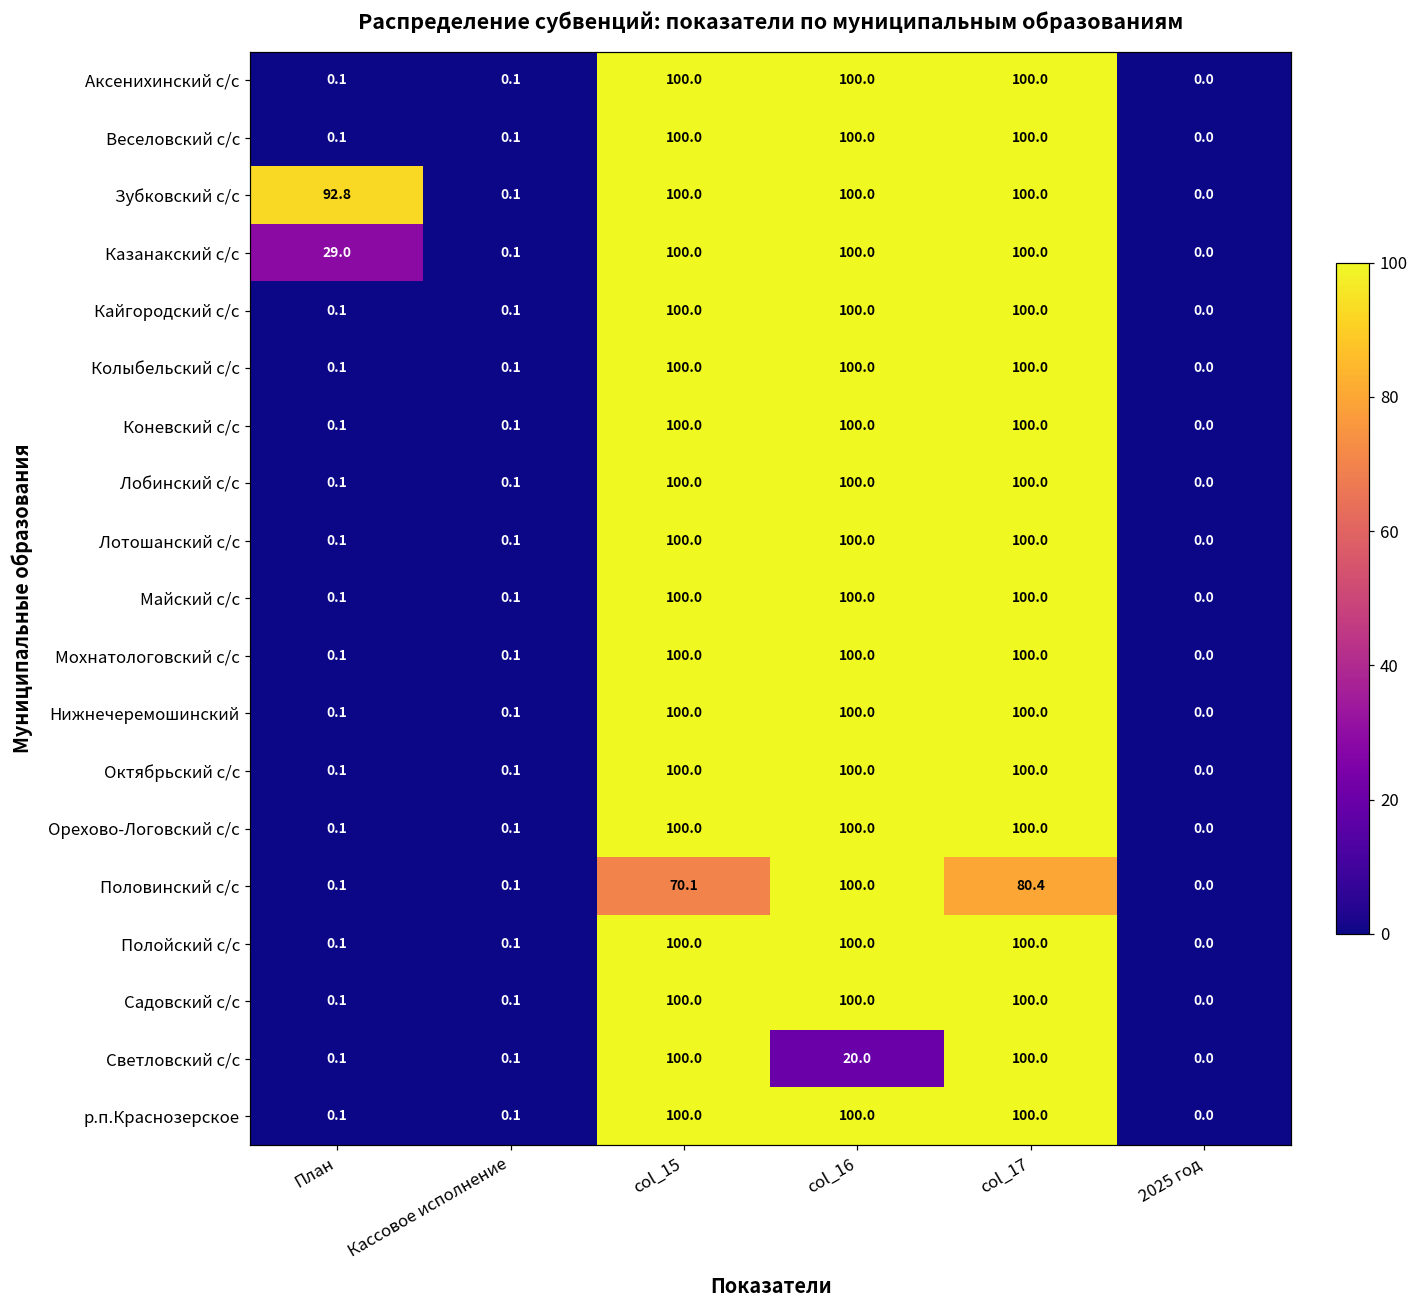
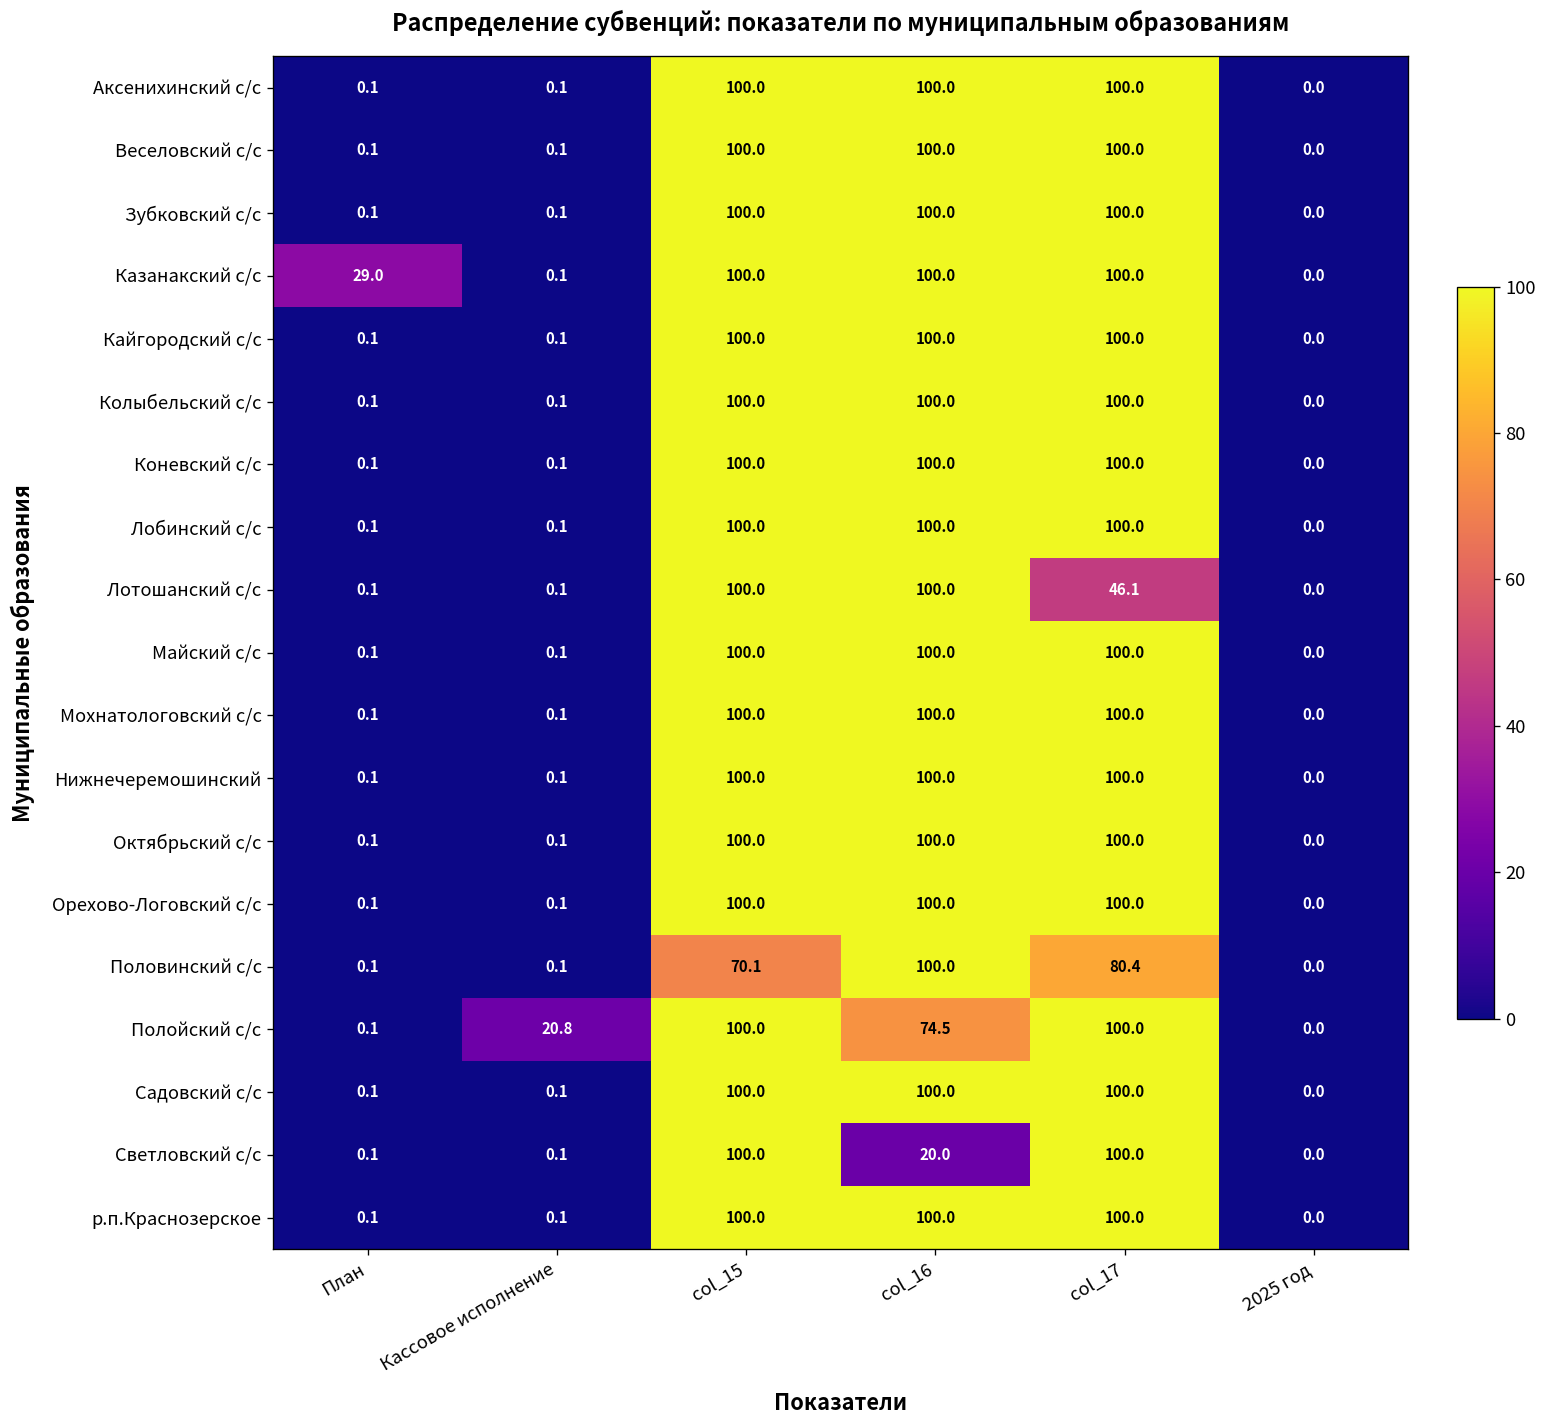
Зубковский с/с, План: 92.8 -> 0.1
Лотошанский с/с, col_17: 100.0 -> 46.1
Полойский с/с, Кассовое исполнение: 0.1 -> 20.8
Полойский с/с, col_16: 100.0 -> 74.5
